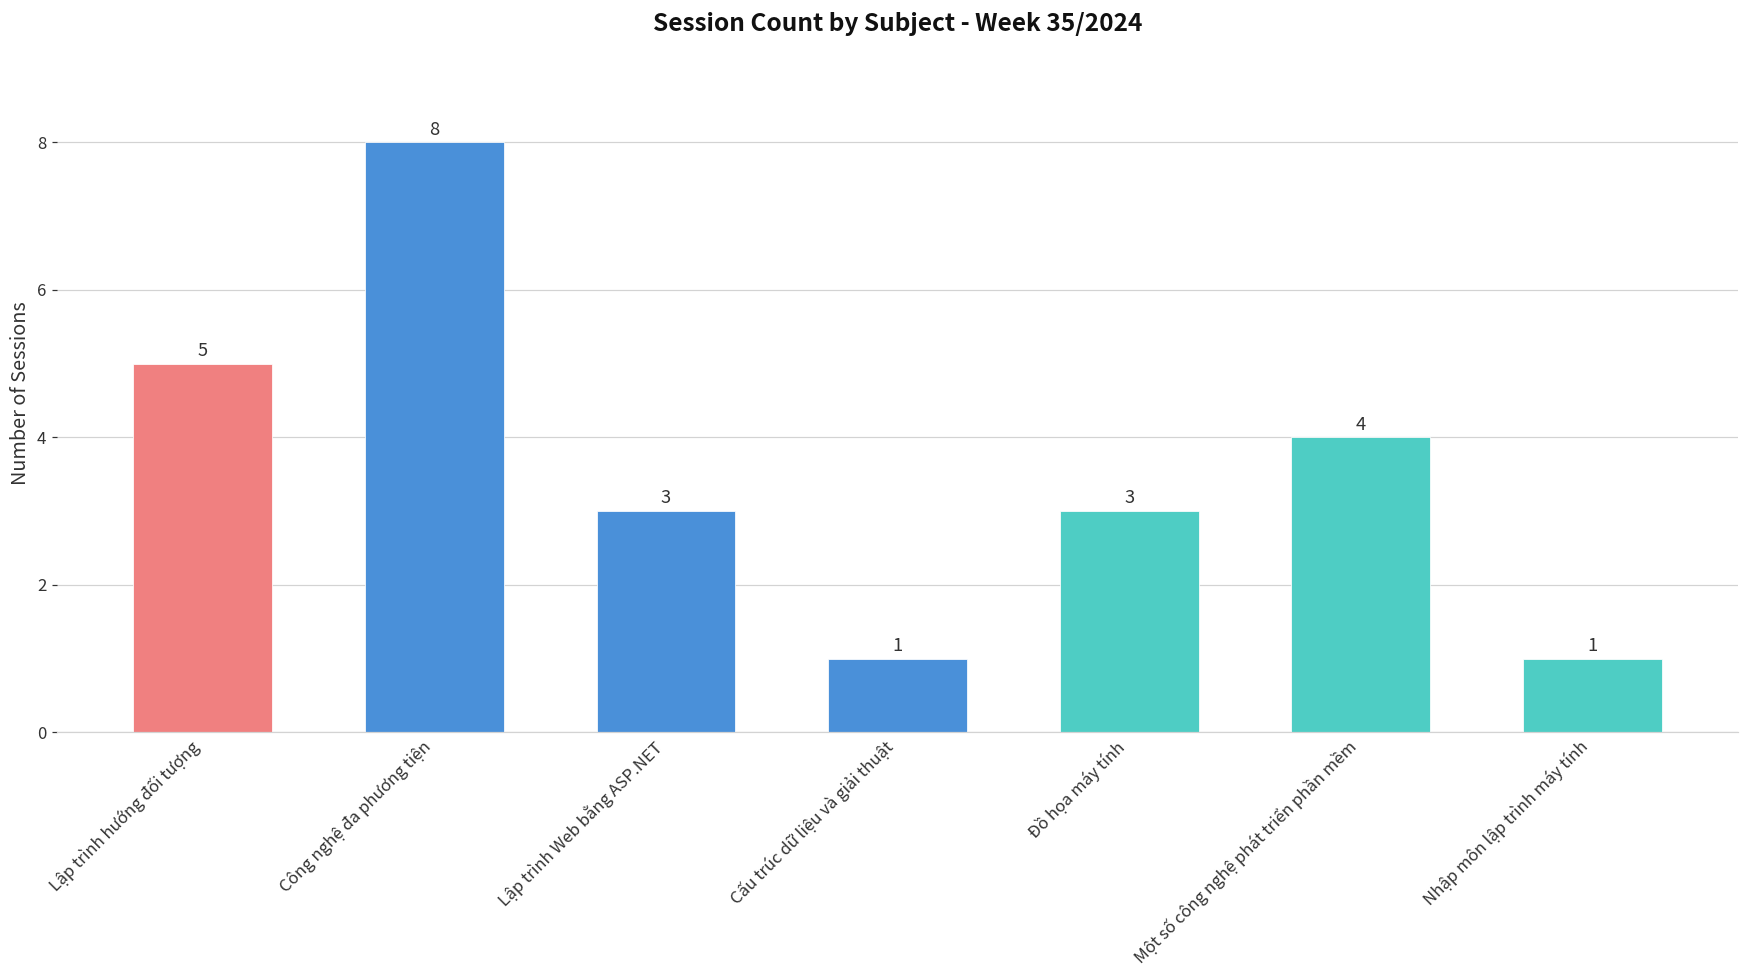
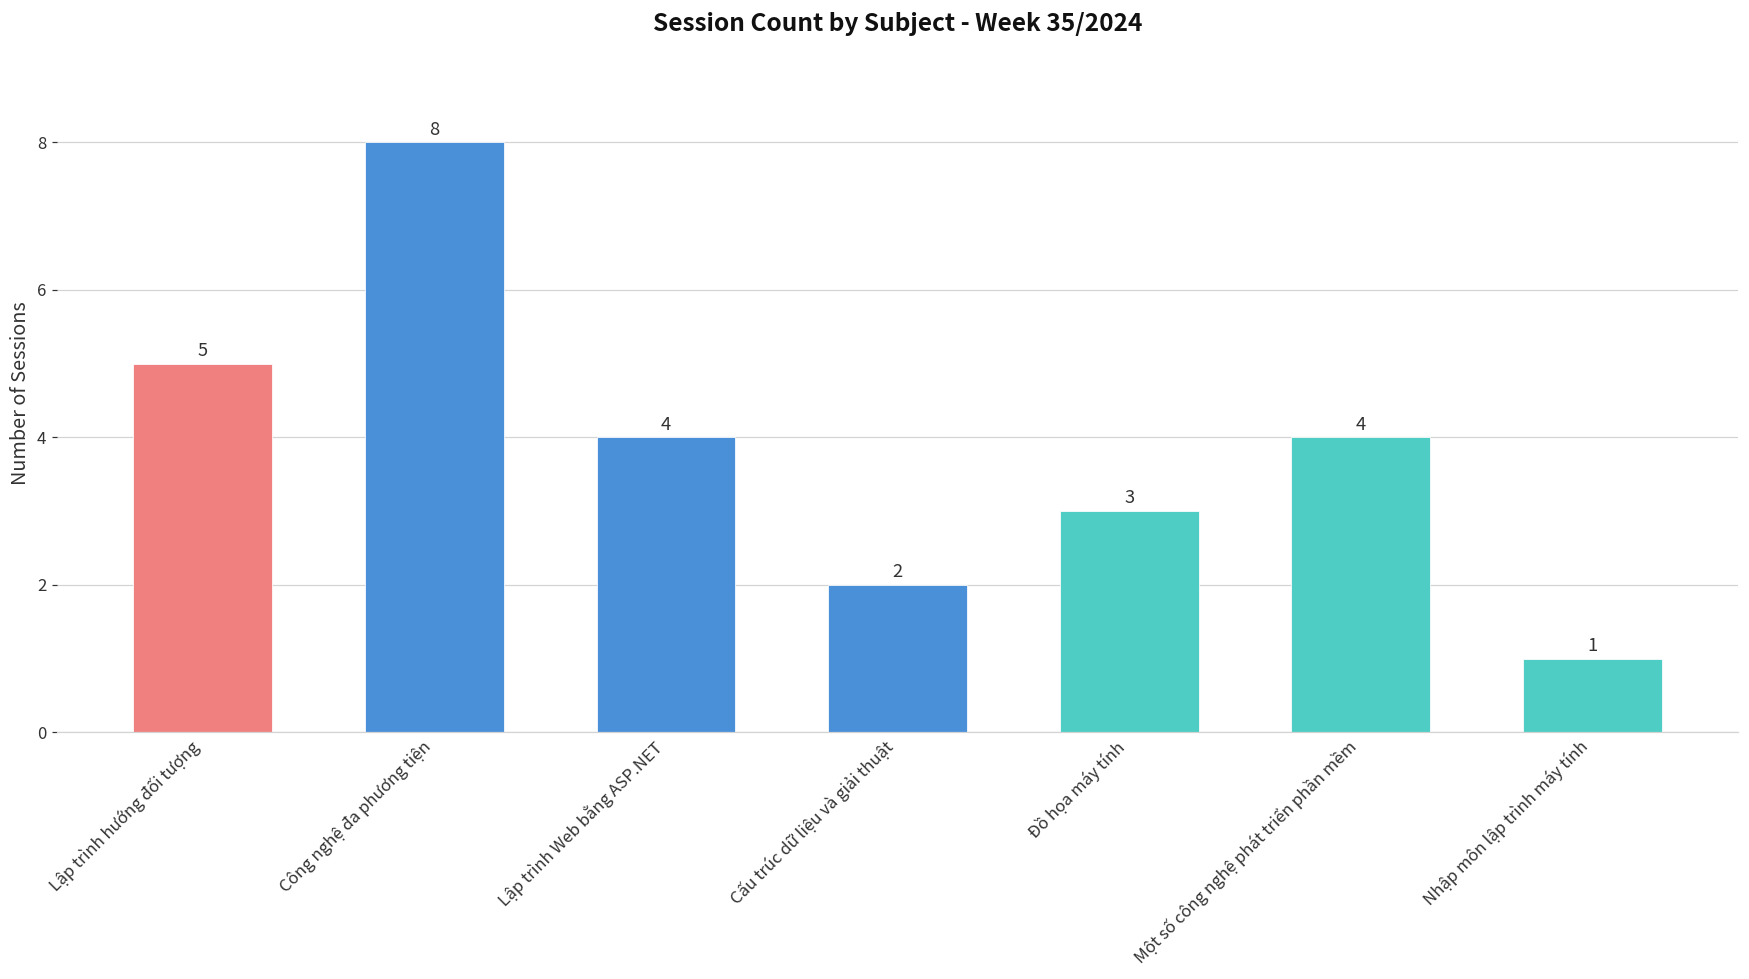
Lập trình Web bằng ASP.NET: 3 -> 4
Cấu trúc dữ liệu và giải thuật: 1 -> 2
